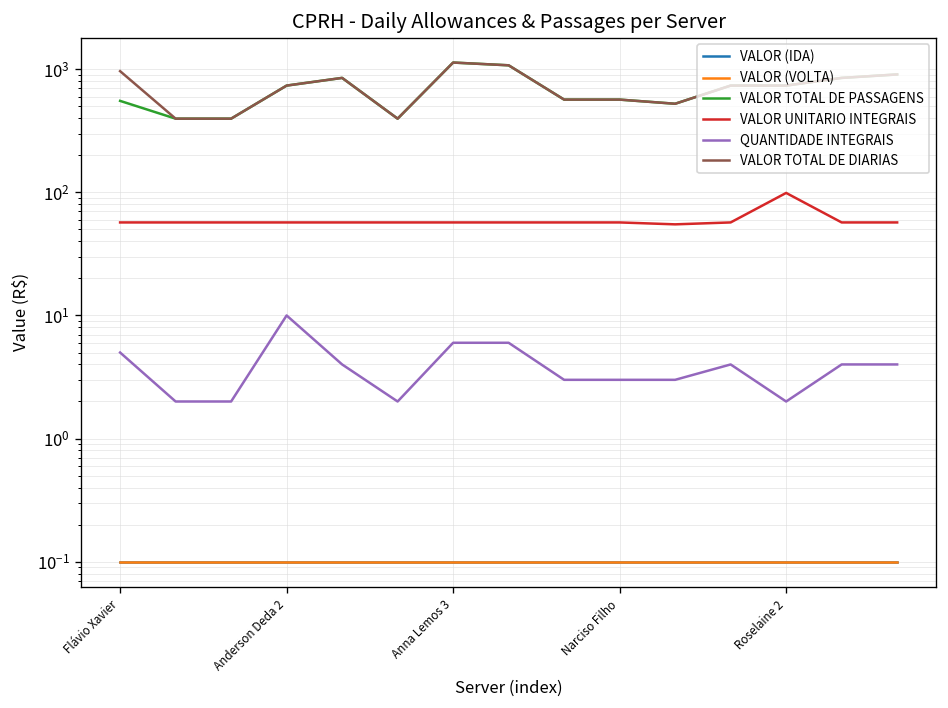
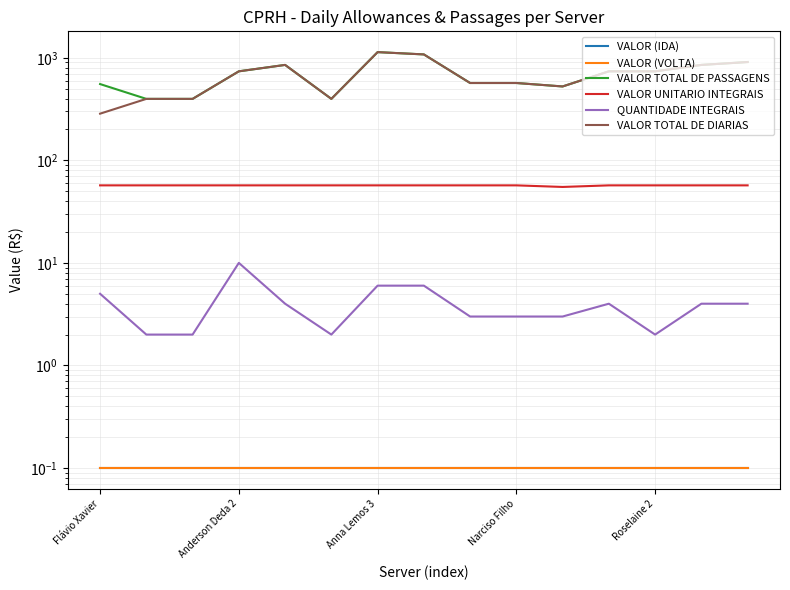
VALOR TOTAL DE DIARIAS, Flávio Xavier: 1000 -> 290
VALOR UNITARIO INTEGRAIS, Roselaine 2: 100 -> 60
